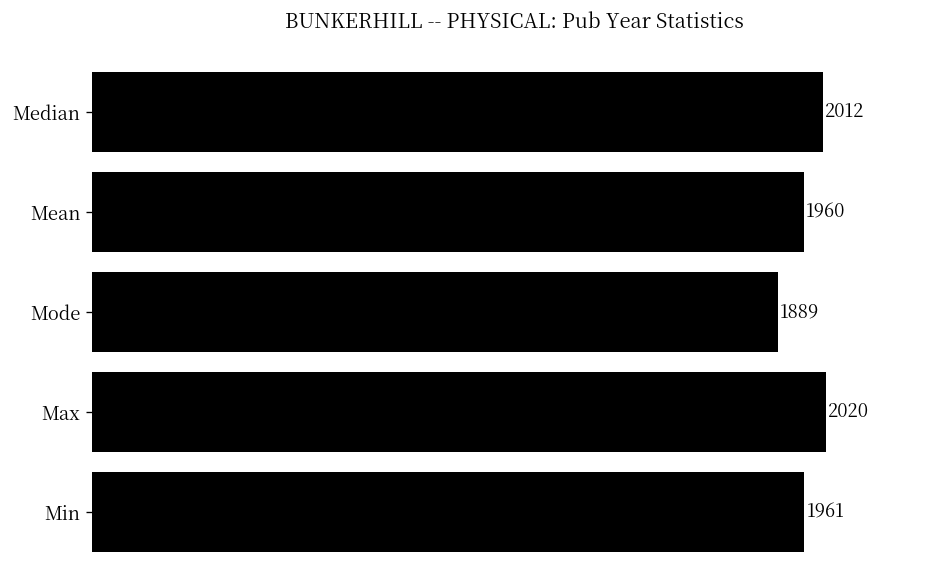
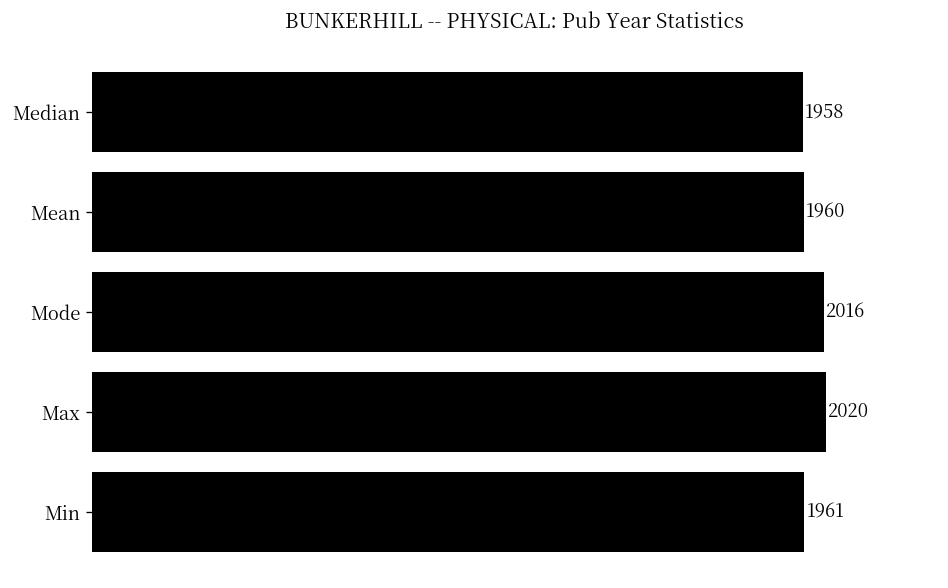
Median: 2012 -> 1958
Mode: 1889 -> 2016
